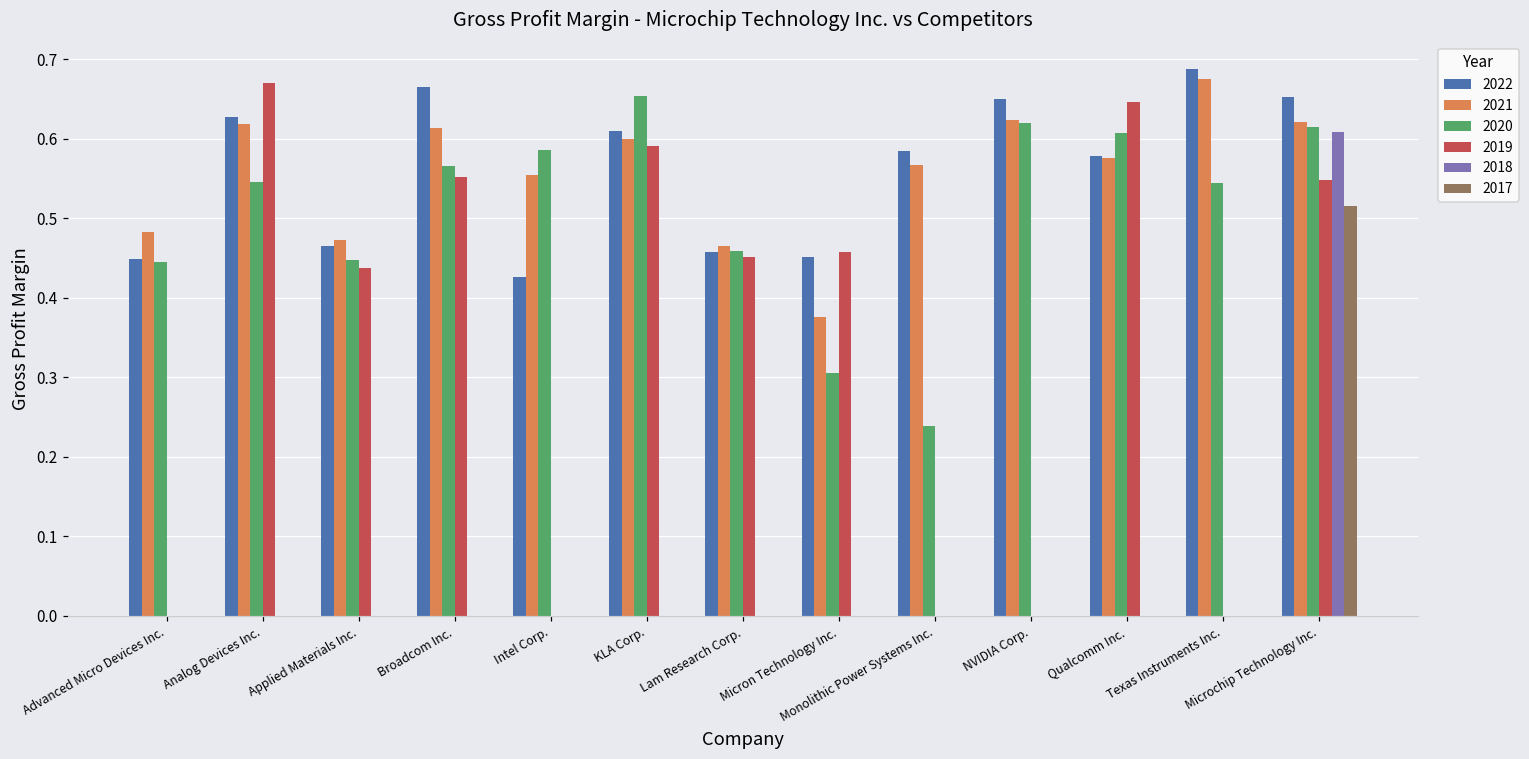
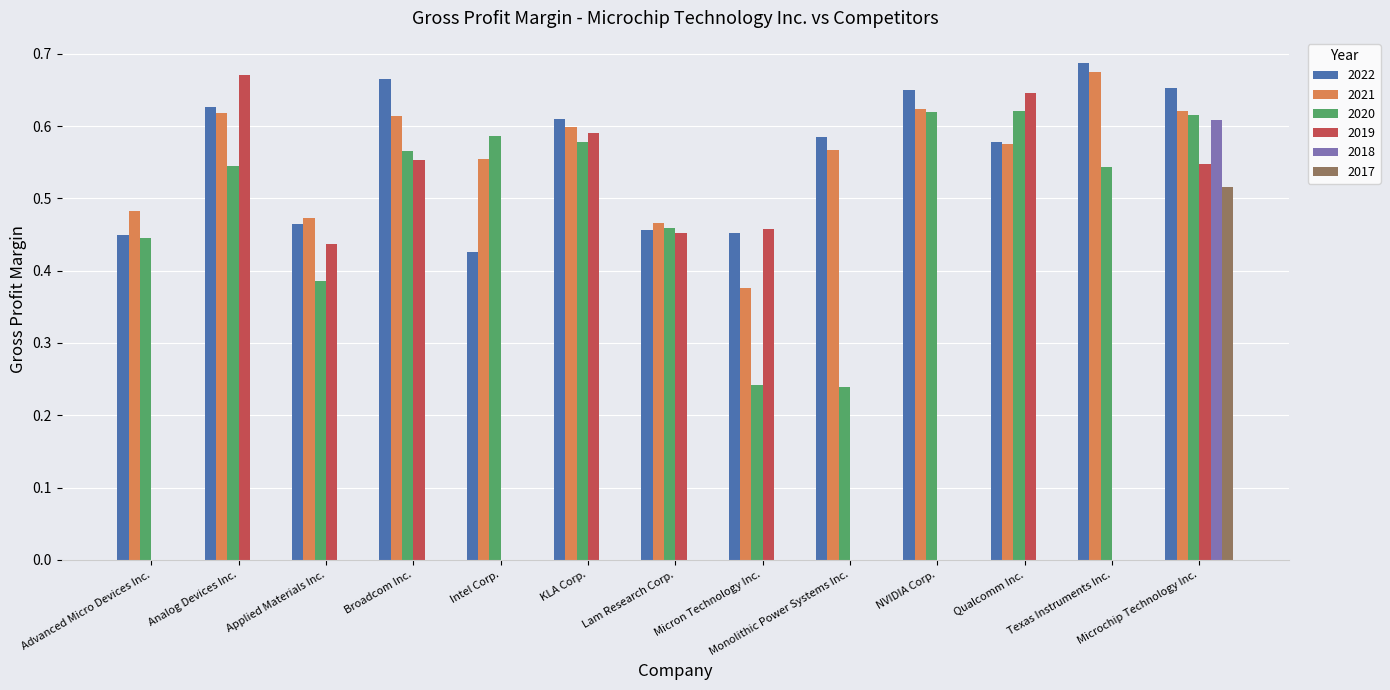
2020, Applied Materials Inc.: 0.45 -> 0.39
2020, KLA Corp.: 0.65 -> 0.58
2020, Micron Technology Inc.: 0.31 -> 0.24
2020, Qualcomm Inc.: 0.61 -> 0.62
